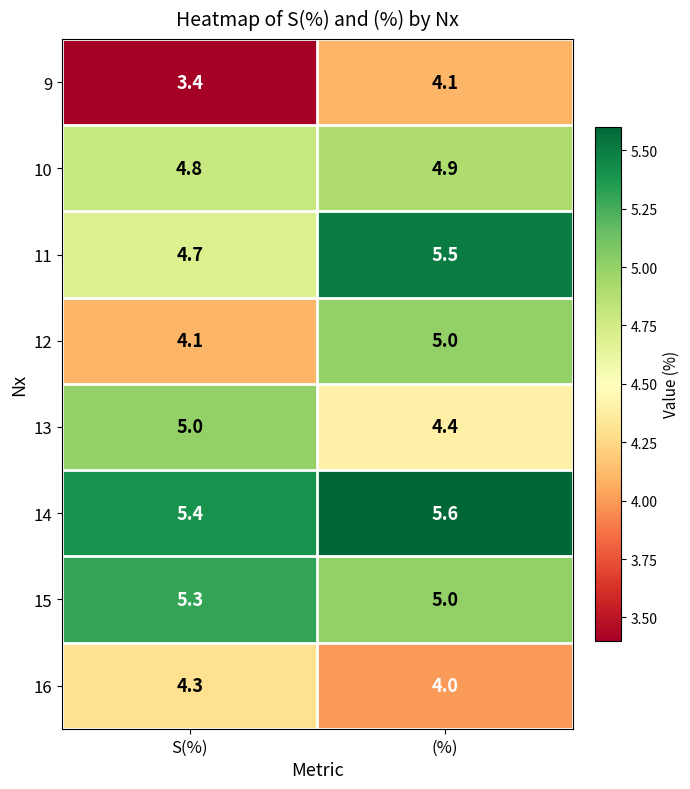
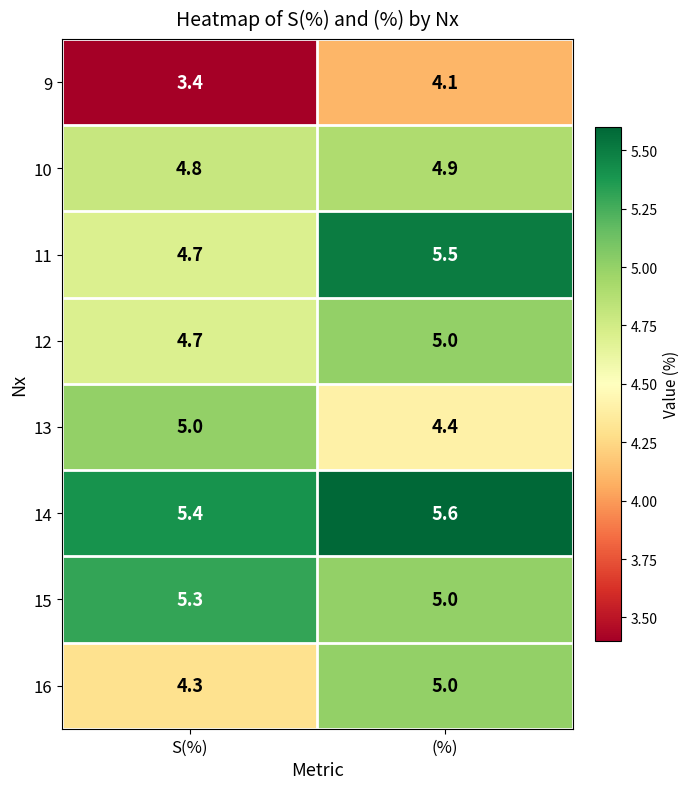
12, S(%): 4.1 -> 4.7
16, (%): 4.0 -> 5.0
